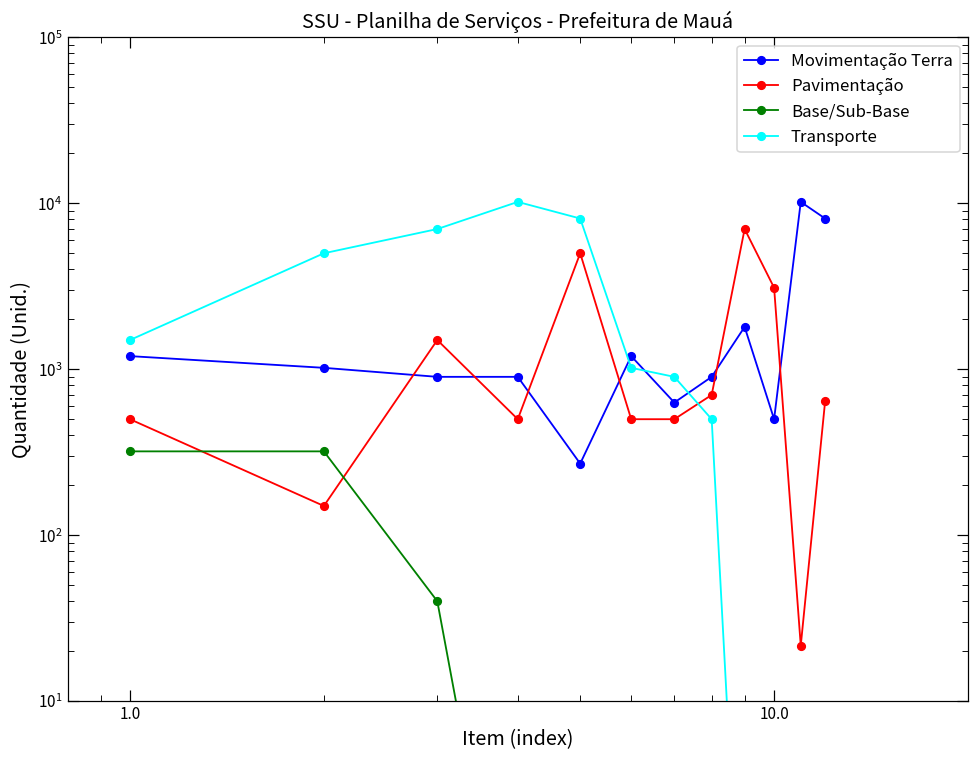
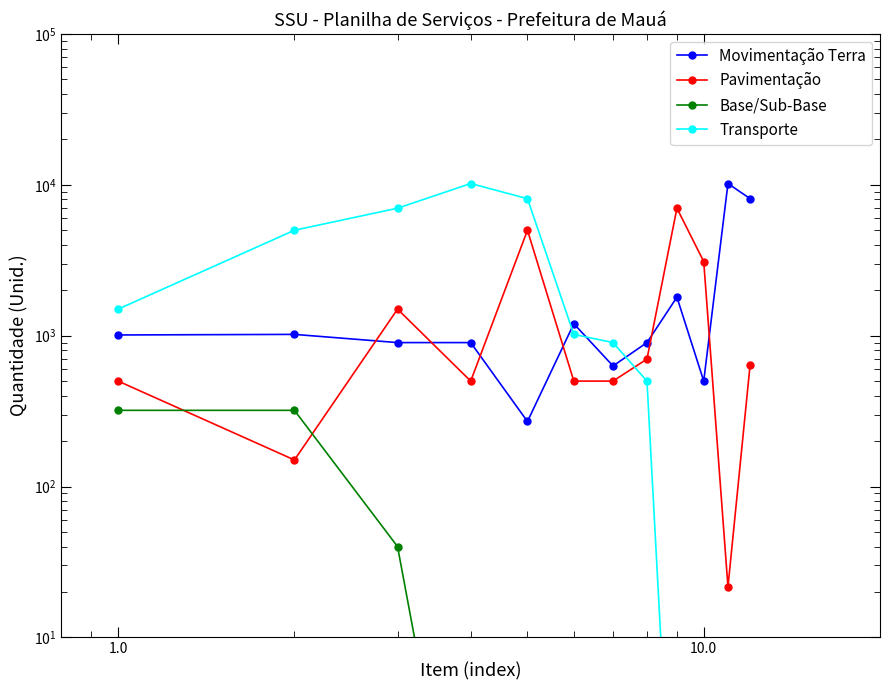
Movimentação Terra, 1.0: 1200 -> 1000
